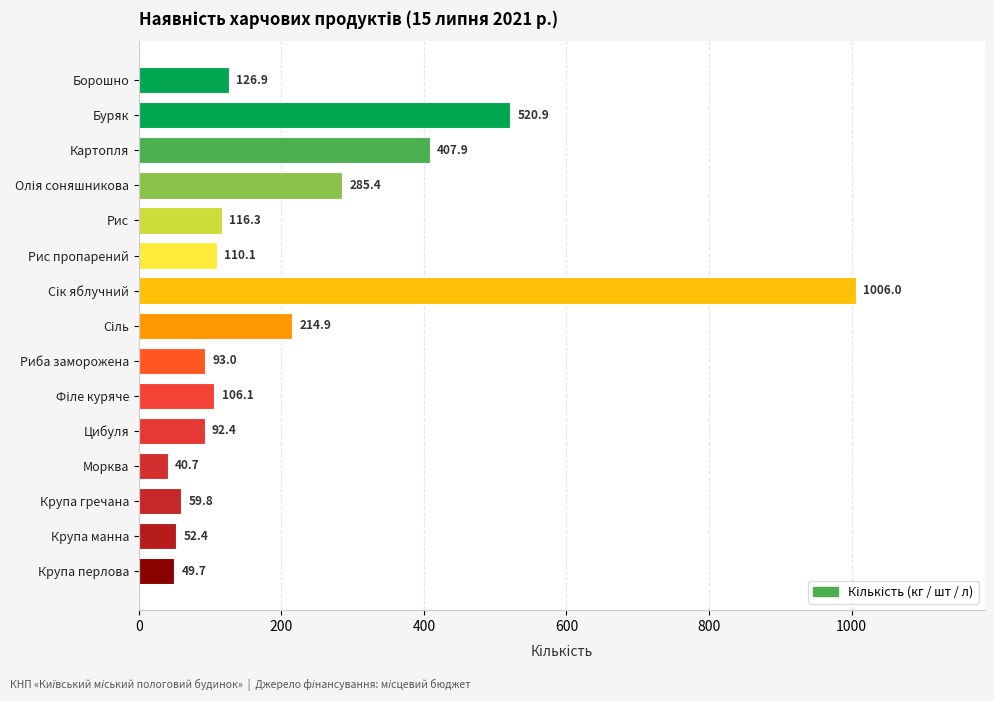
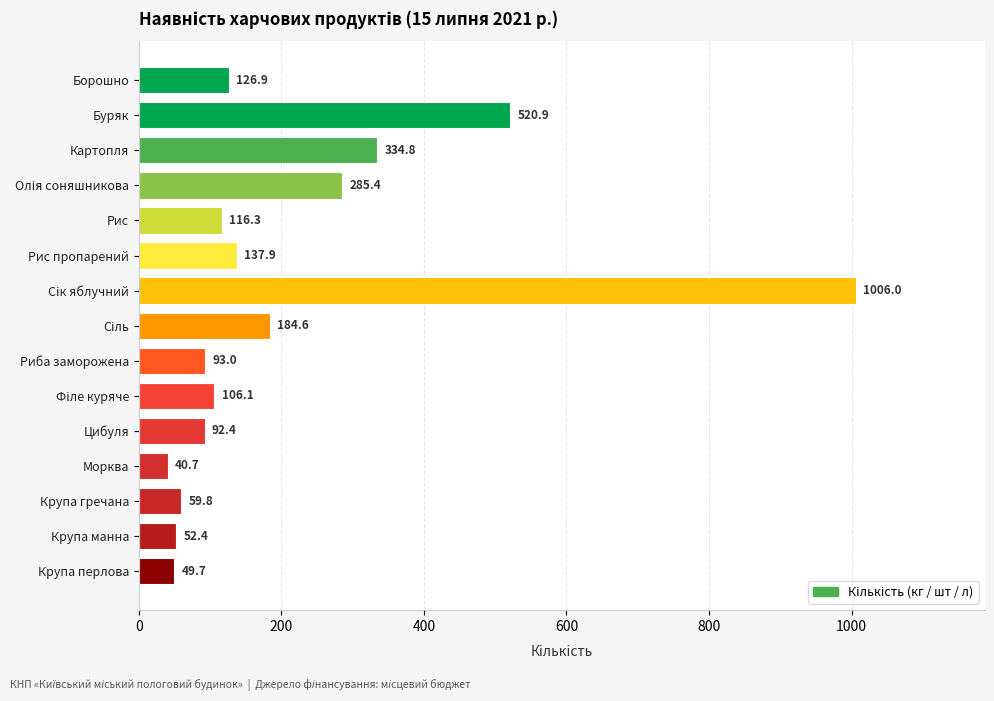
Картопля: 407.9 -> 334.8
Рис пропарений: 110.1 -> 137.9
Сіль: 214.9 -> 184.6
